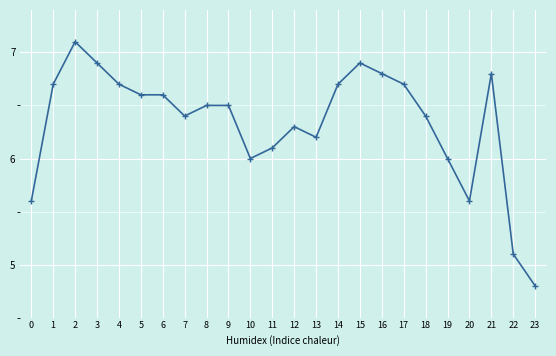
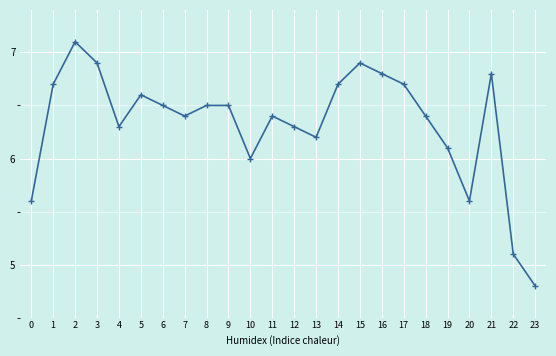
4: 6.7 -> 6.3
6: 6.6 -> 6.5
11: 6.1 -> 6.4
19: 6.0 -> 6.1
